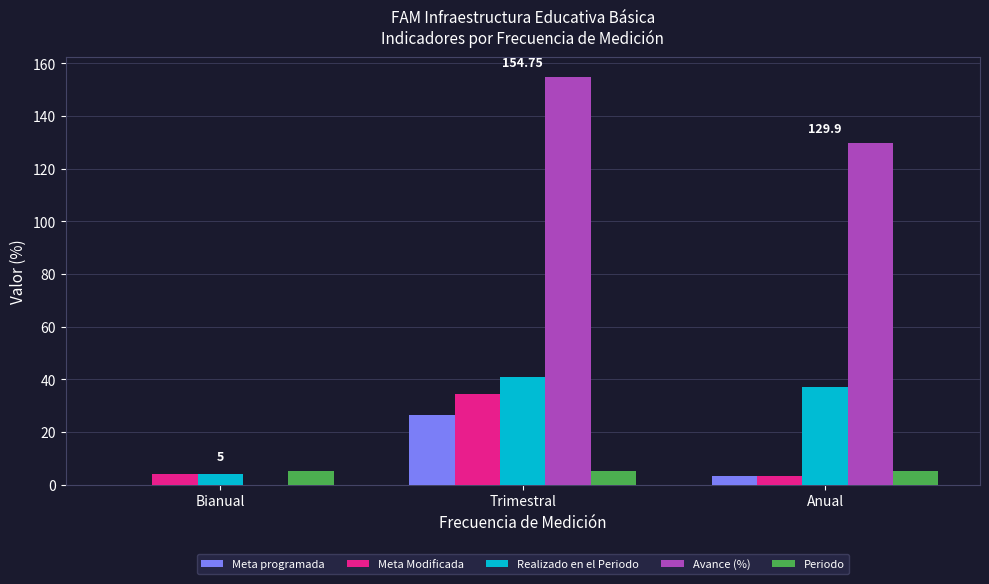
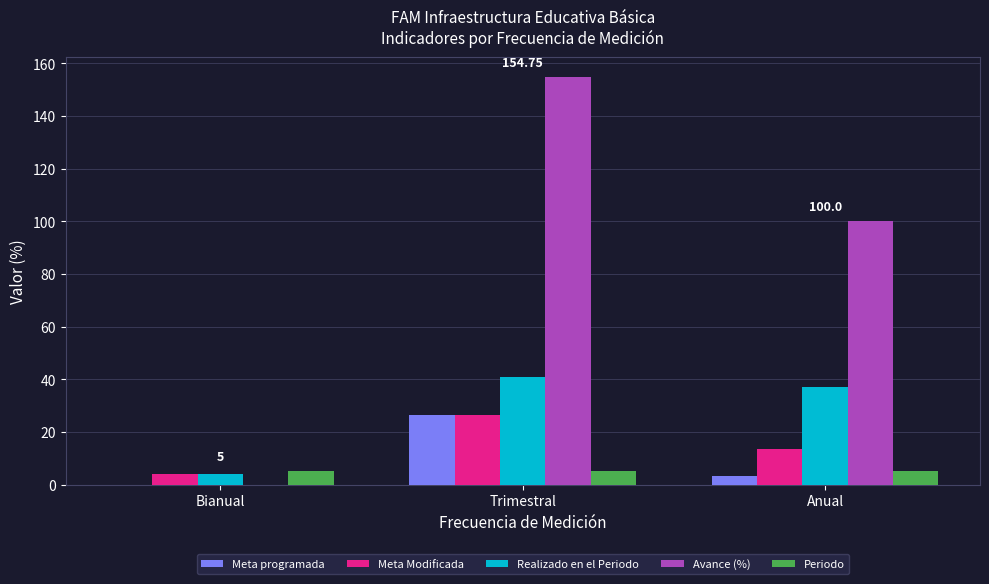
Meta Modificada, Trimestral: 34 -> 26
Meta Modificada, Anual: 3 -> 13
Avance (%), Anual: 129.9 -> 100.0
